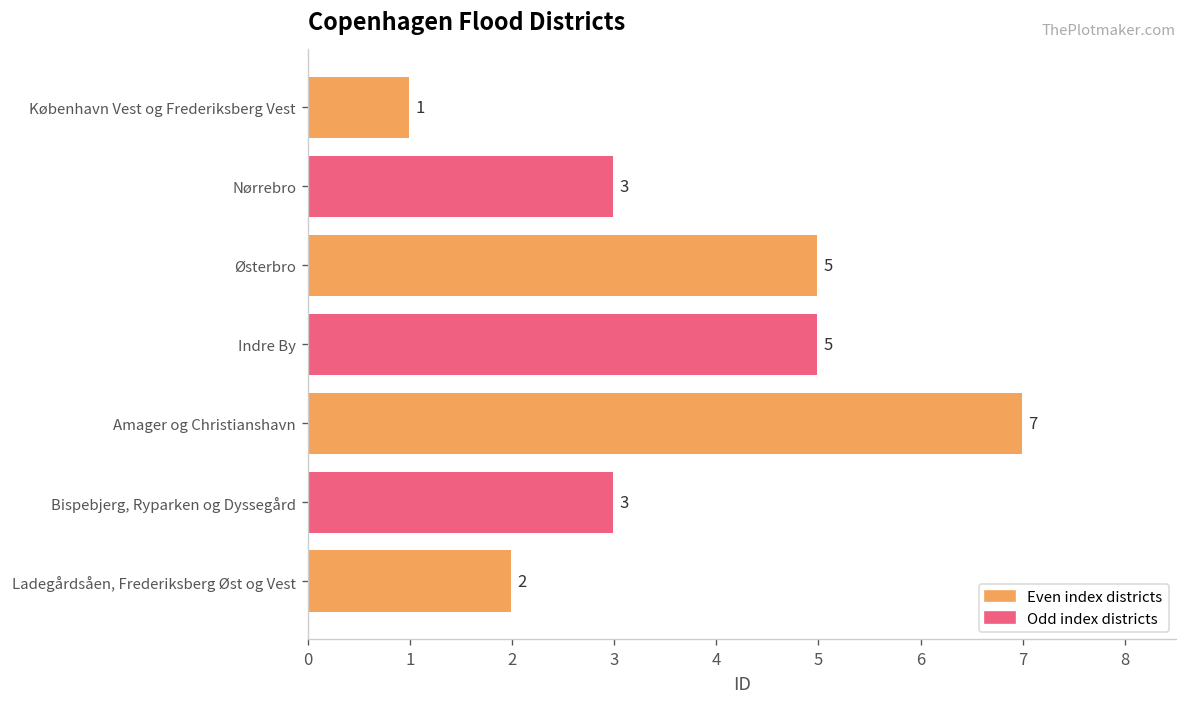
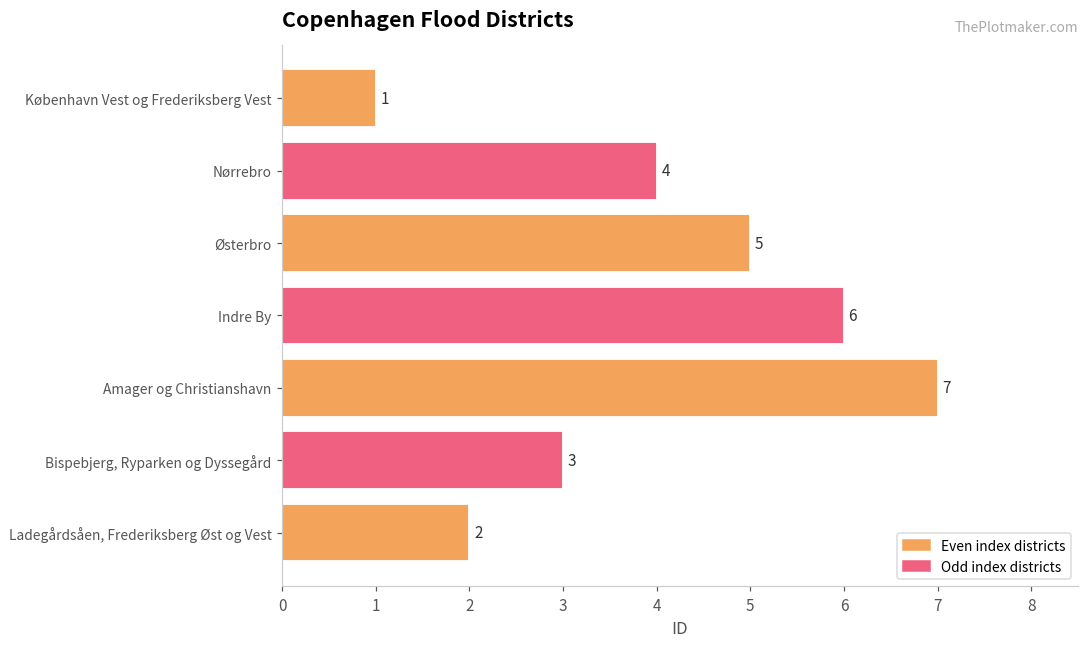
Nørrebro: 3 -> 4
Indre By: 5 -> 6
